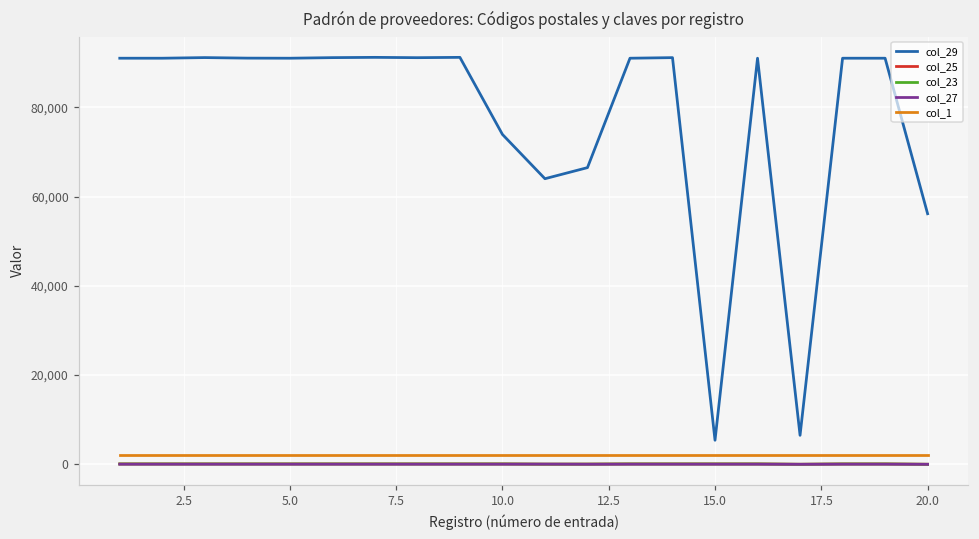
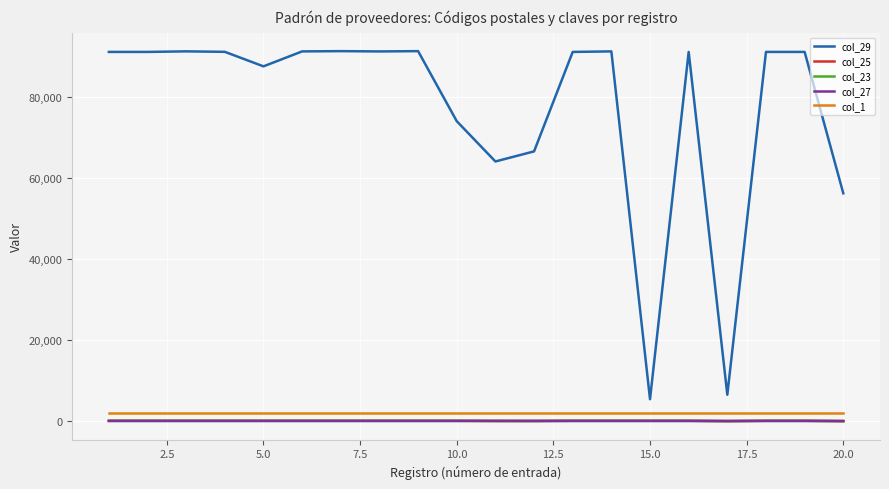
col_29, 5.0: 91,000 -> 87,000
